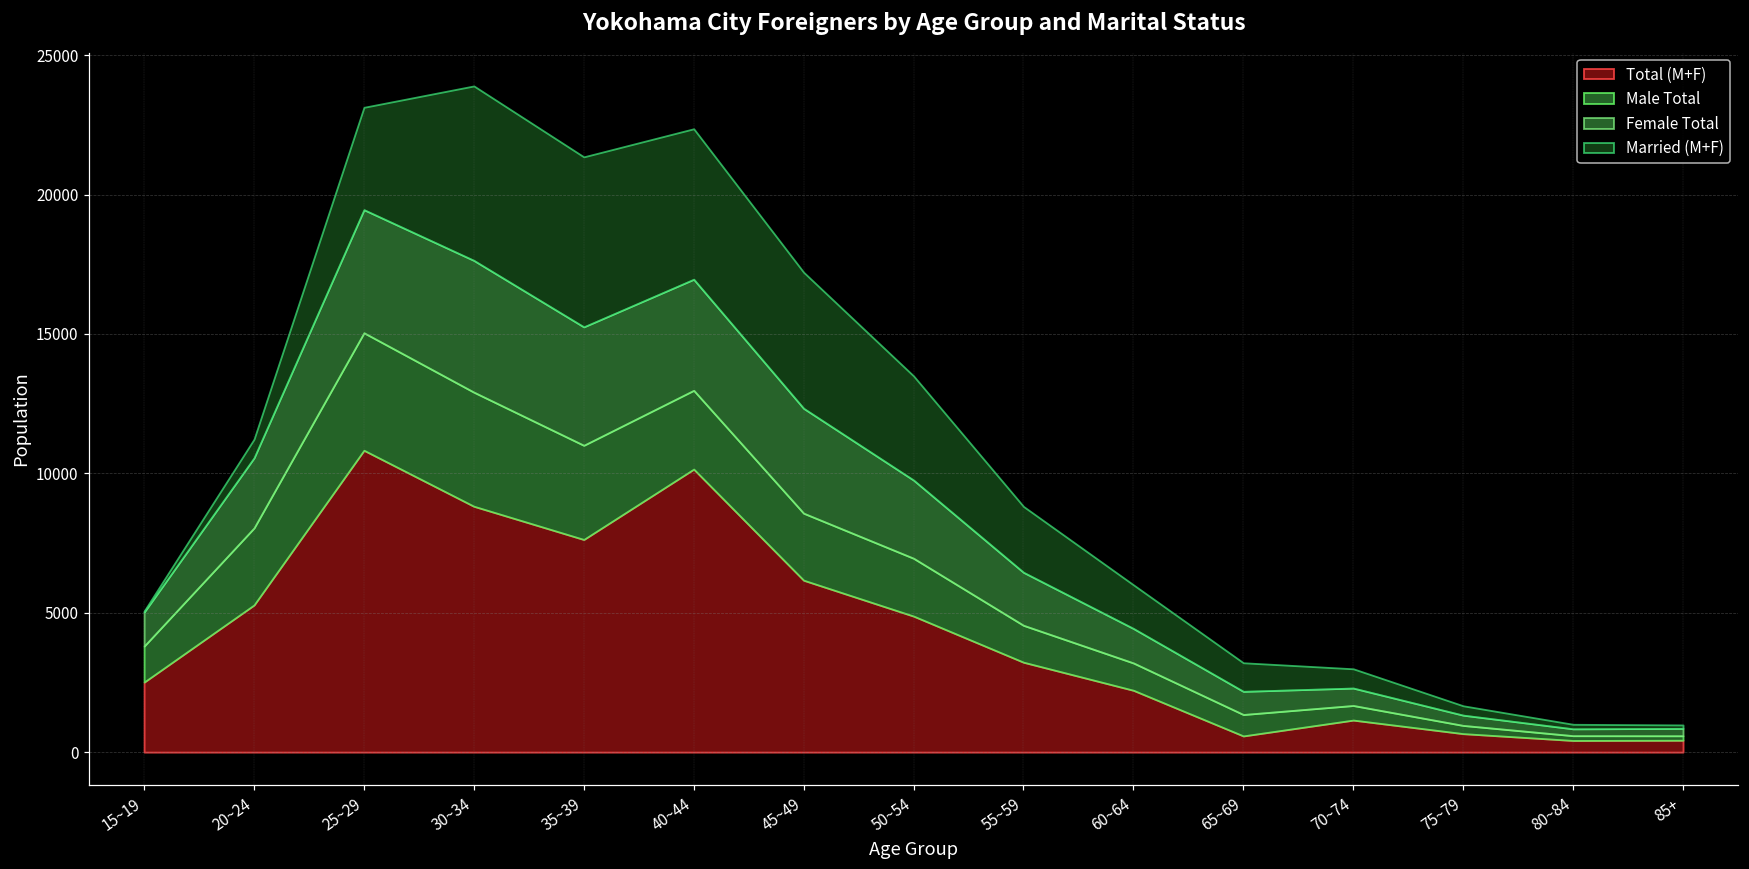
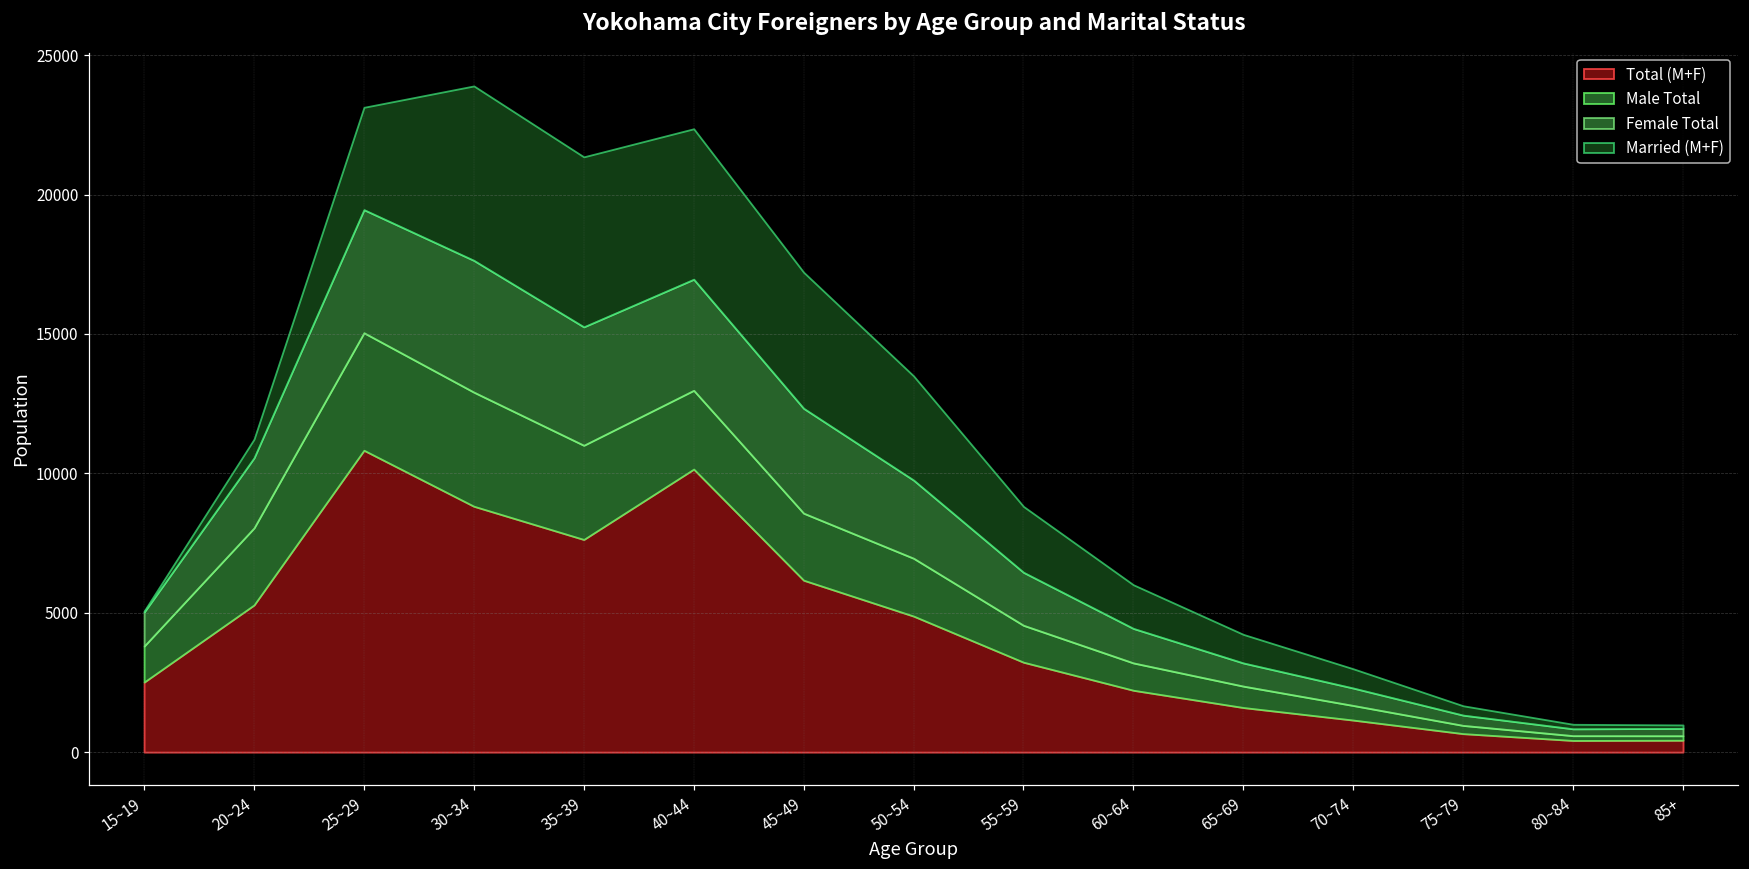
Total (M+F), 65~69: 600 -> 1600
